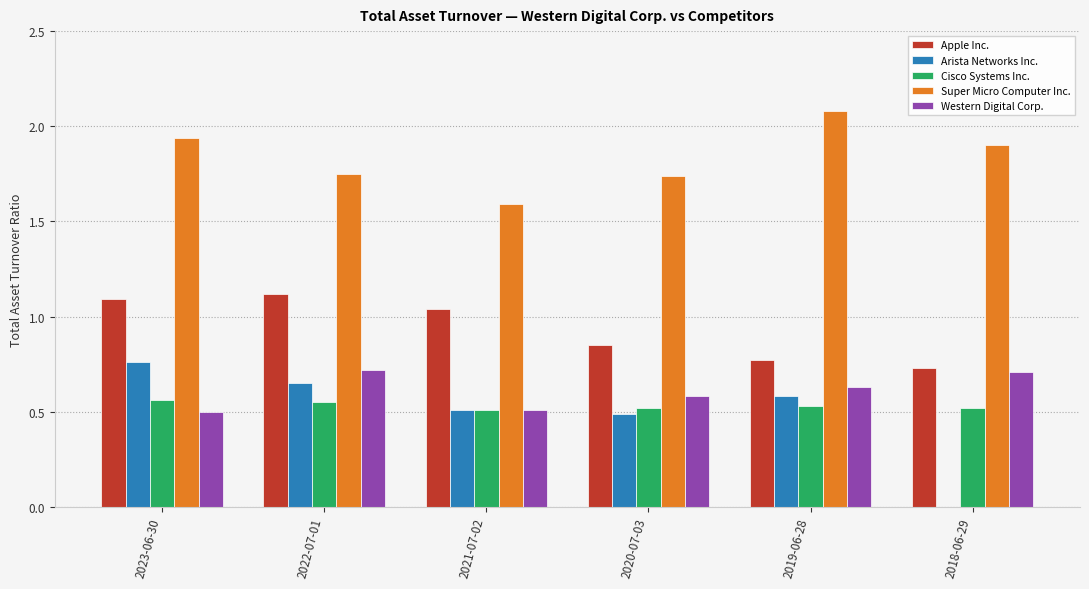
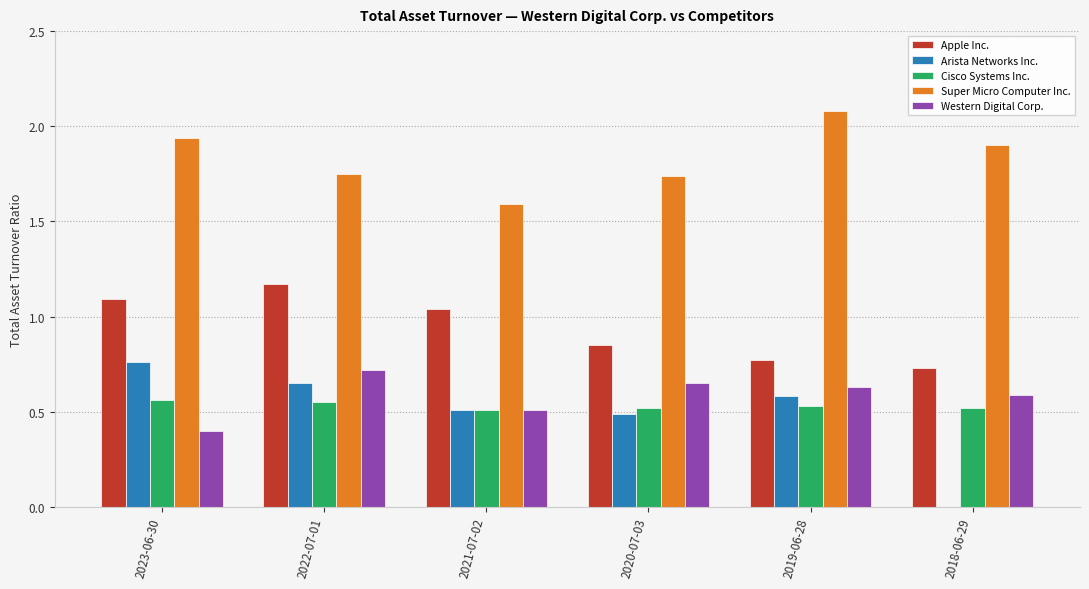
Western Digital Corp., 2023-06-30: 0.5 -> 0.4
Apple Inc., 2022-07-01: 1.12 -> 1.17
Western Digital Corp., 2020-07-03: 0.58 -> 0.65
Western Digital Corp., 2018-06-29: 0.71 -> 0.59
